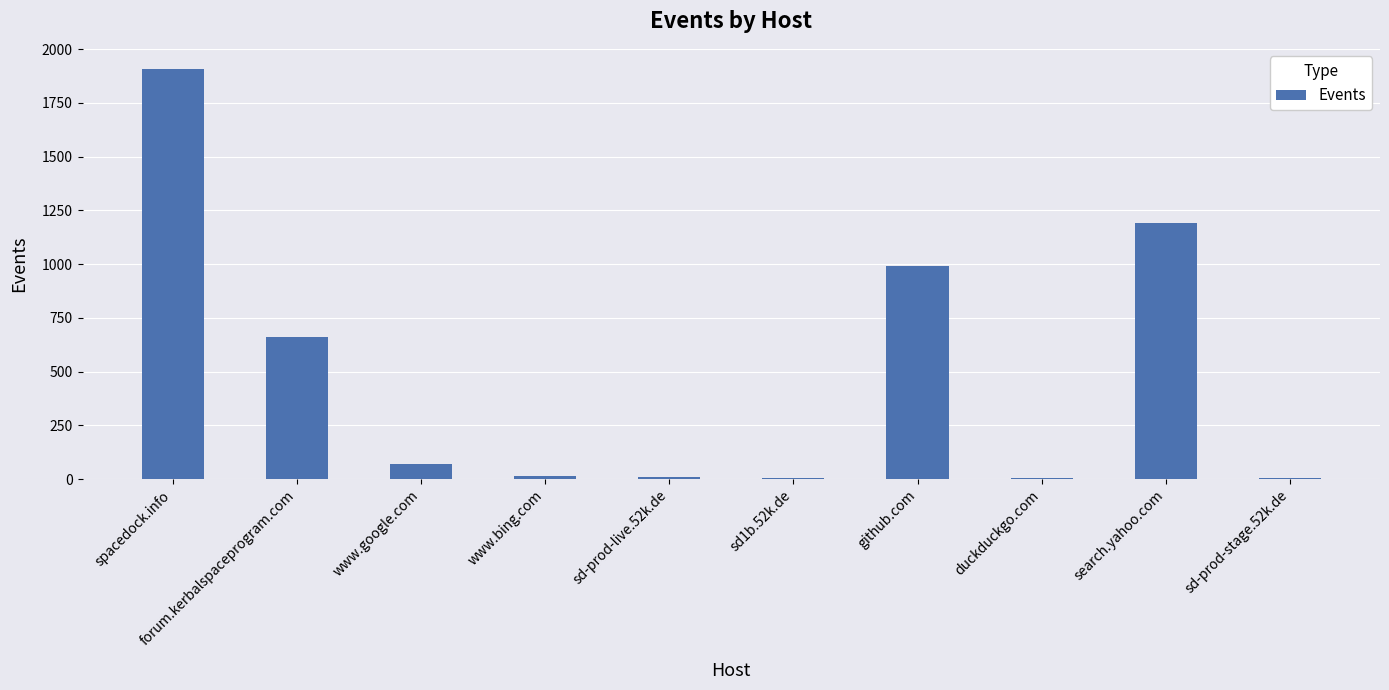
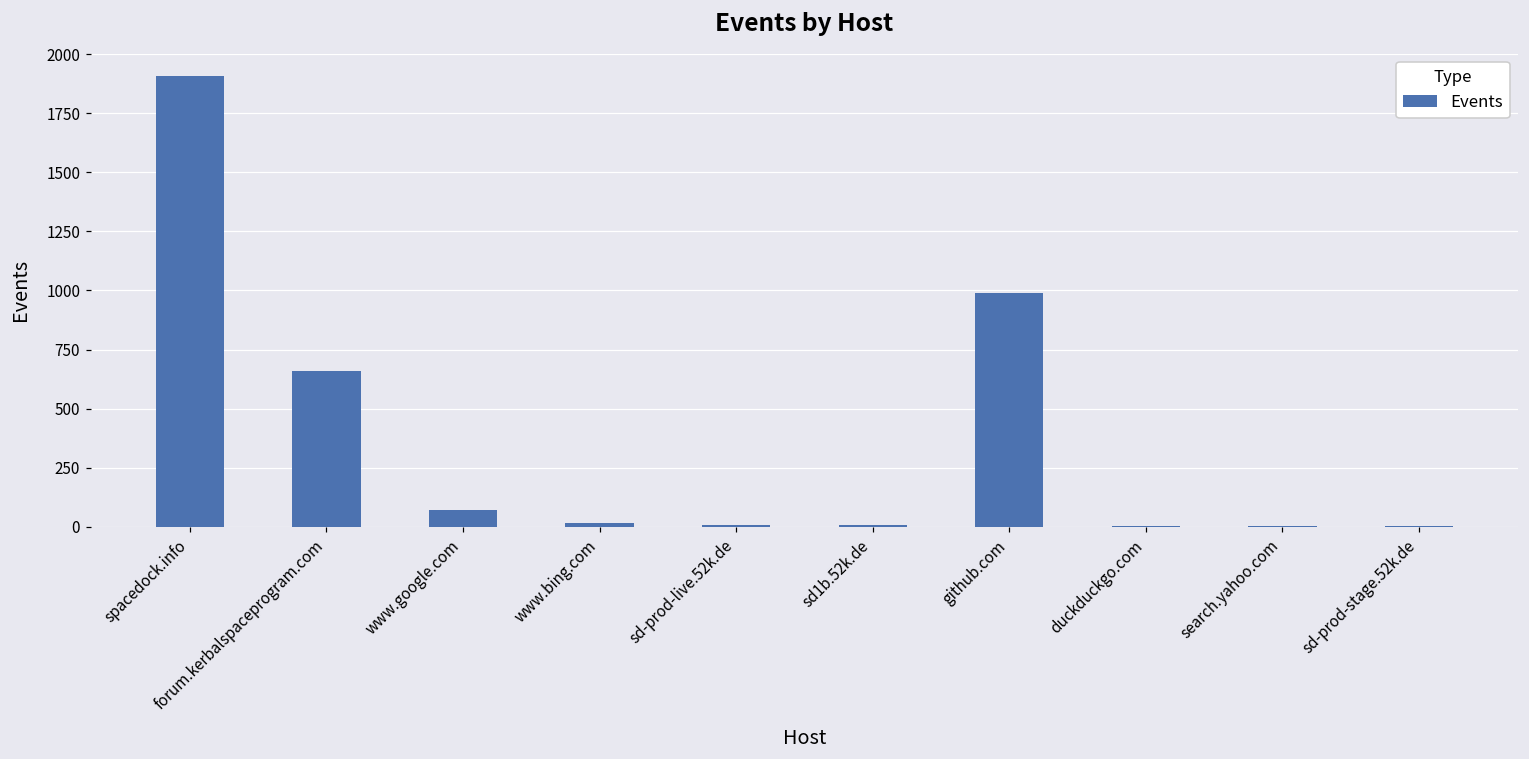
search.yahoo.com: 1190 -> 0
